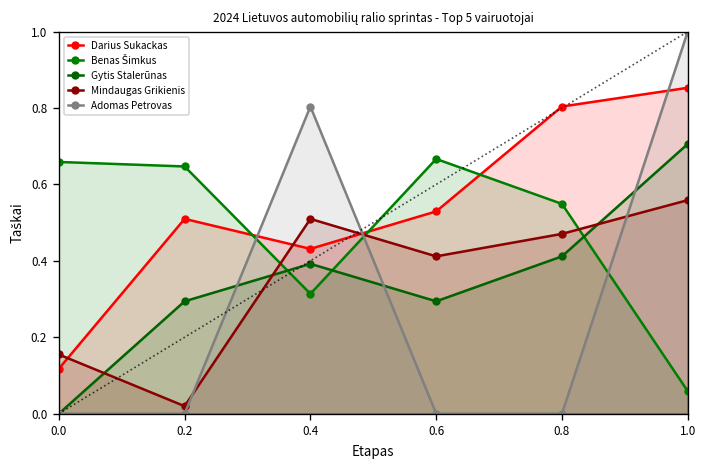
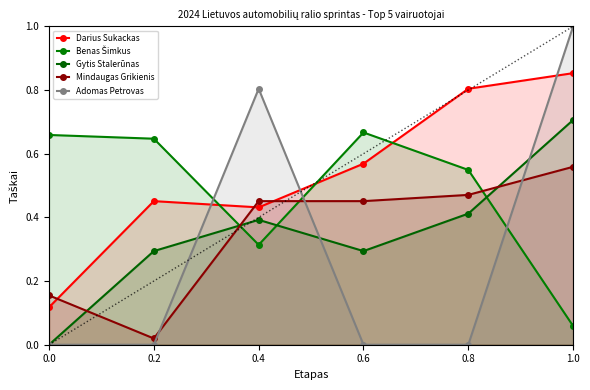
Darius Sukackas, 0.2: 0.51 -> 0.45
Mindaugas Grikienis, 0.4: 0.51 -> 0.45
Darius Sukackas, 0.6: 0.53 -> 0.57
Mindaugas Grikienis, 0.6: 0.41 -> 0.45
